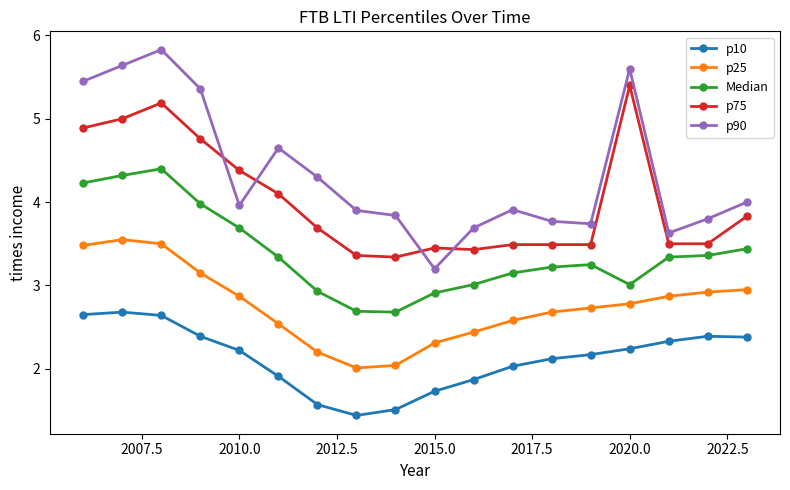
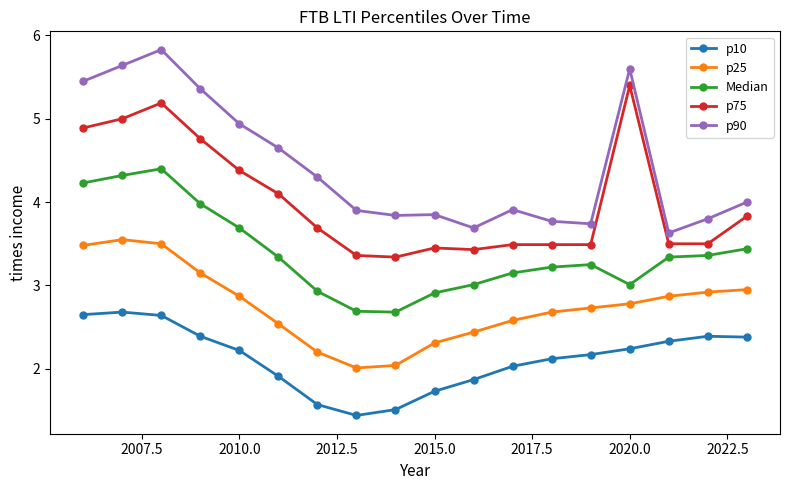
p90, 2010.0: 4.0 -> 4.9
p90, 2015.0: 3.2 -> 3.9
